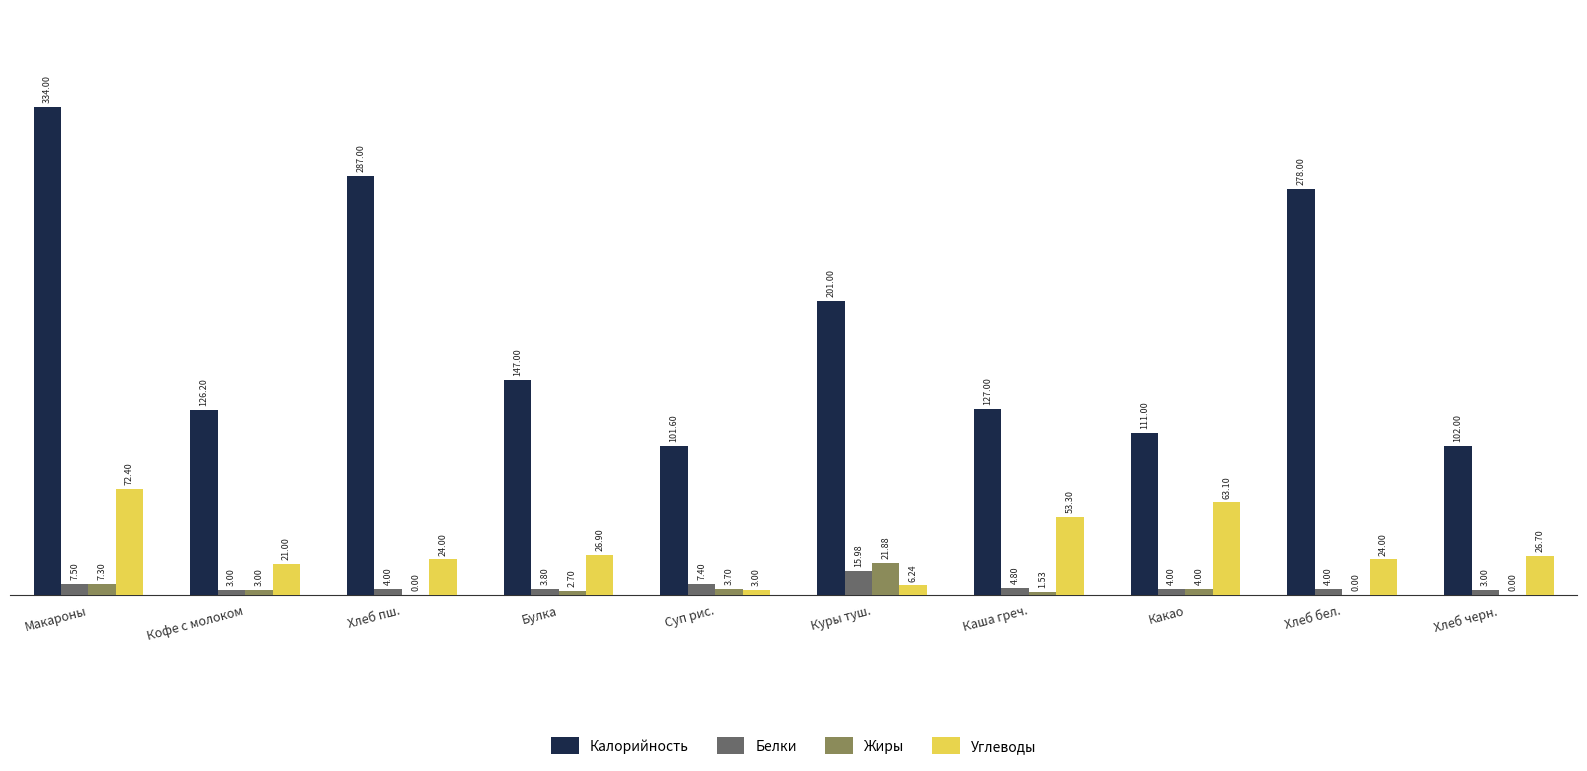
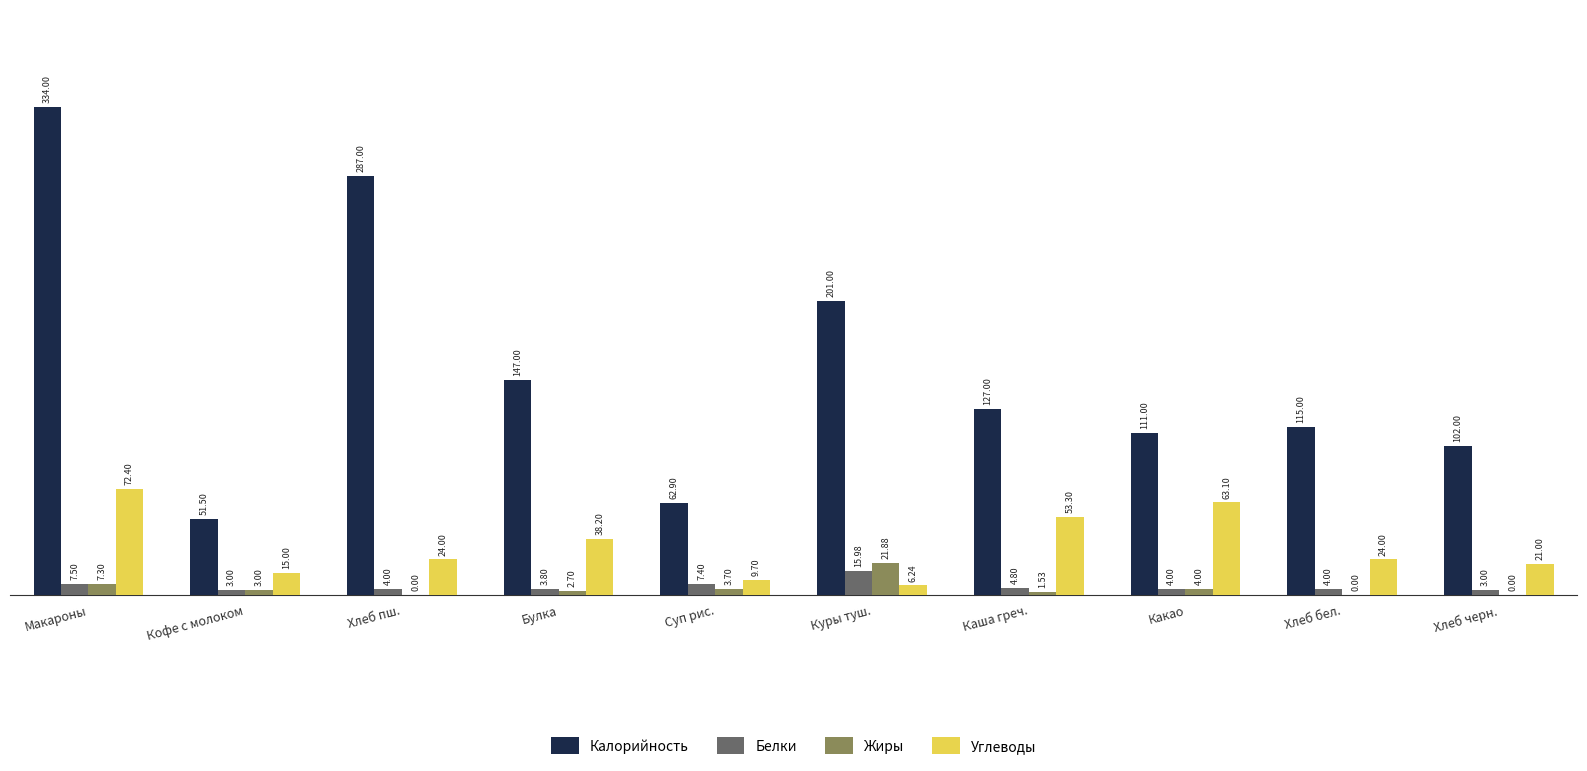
Калорийность, Кофе с молоком: 126.20 -> 51.50
Углеводы, Кофе с молоком: 21.00 -> 15.00
Углеводы, Булка: 26.90 -> 38.20
Калорийность, Суп рис.: 101.60 -> 62.90
Углеводы, Суп рис.: 3.00 -> 9.70
Калорийность, Хлеб бел.: 278.00 -> 115.00
Углеводы, Хлеб черн.: 26.70 -> 21.00
